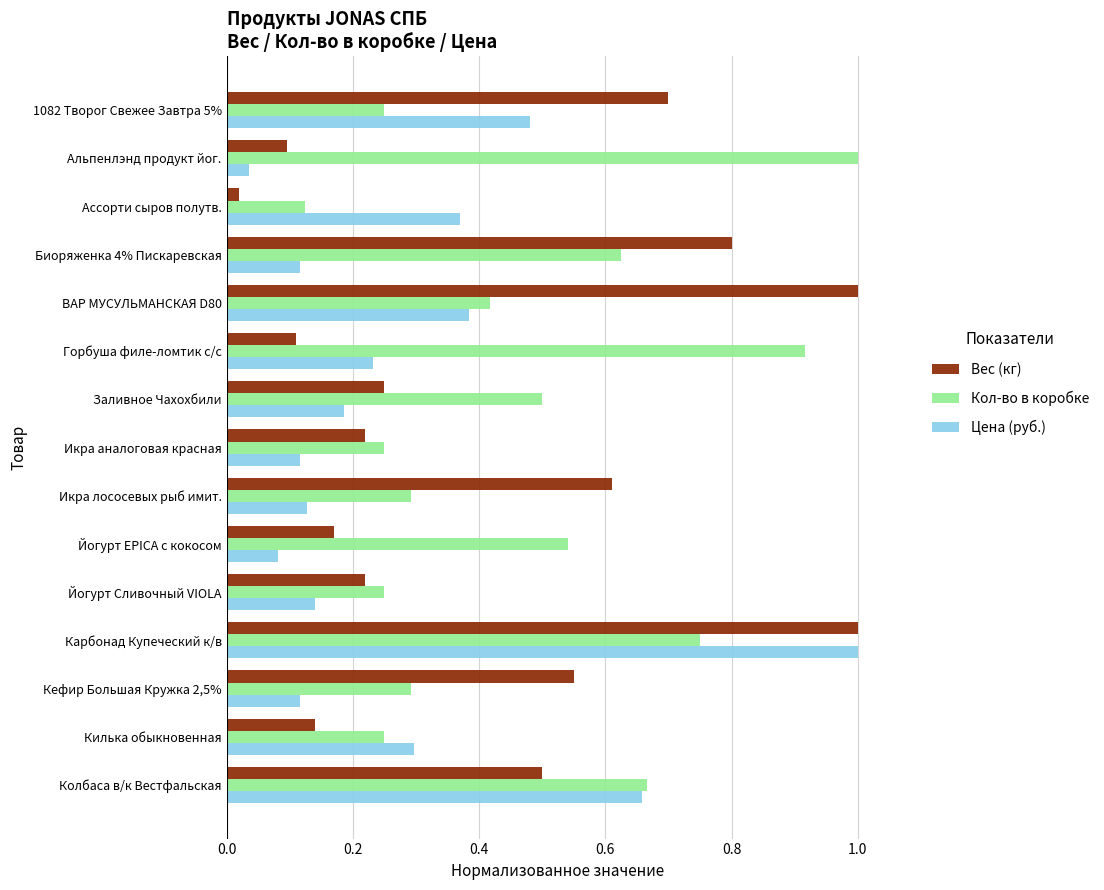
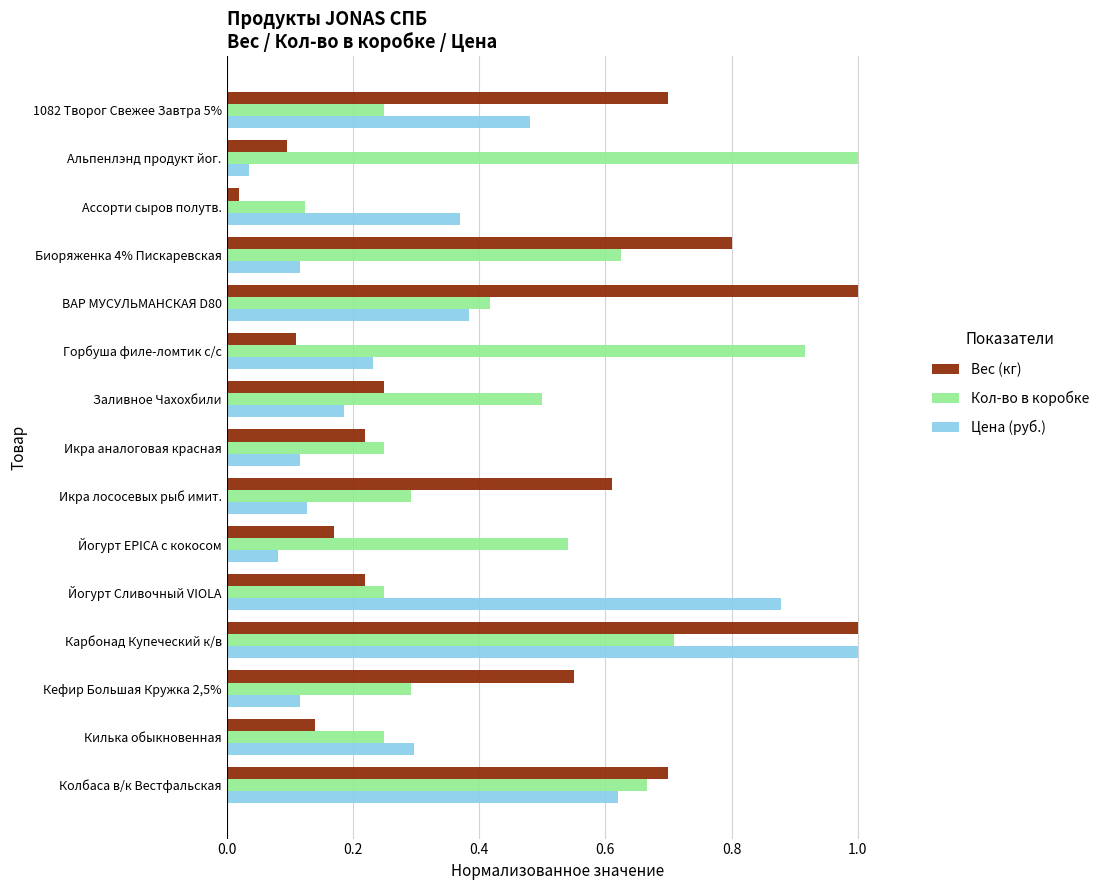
Цена (руб.), Йогурт Сливочный VIOLA: 0.14 -> 0.88
Кол-во в коробке, Карбонад Купеческий к/в: 0.75 -> 0.71
Вес (кг), Колбаса в/к Вестфальская: 0.5 -> 0.7
Цена (руб.), Колбаса в/к Вестфальская: 0.66 -> 0.62
